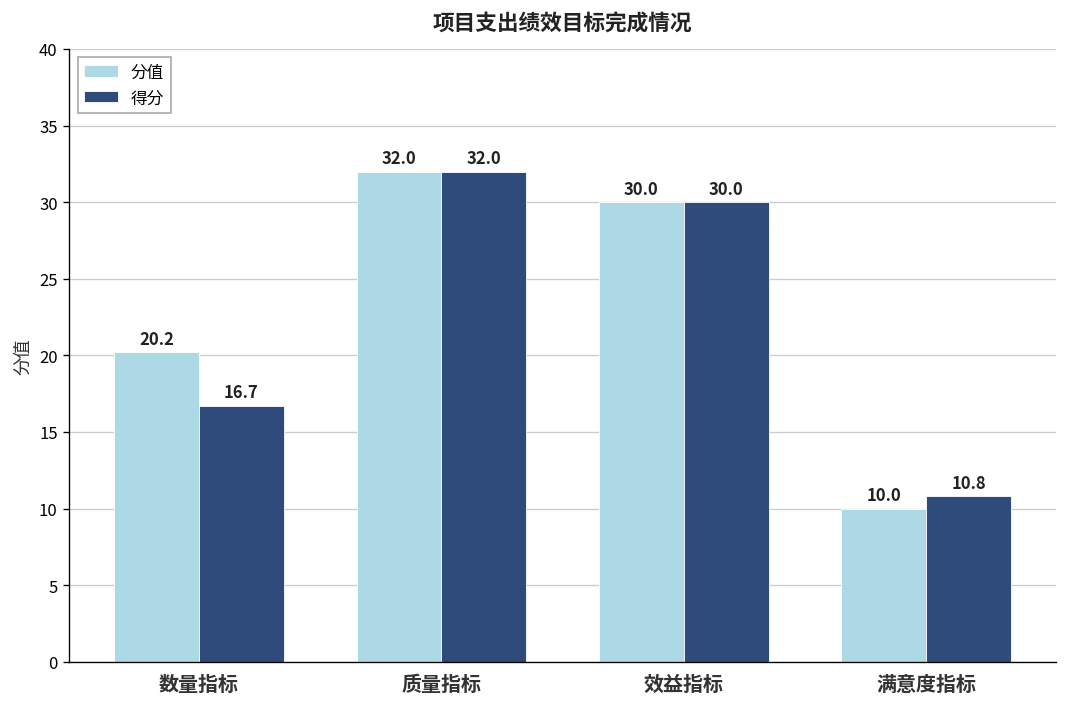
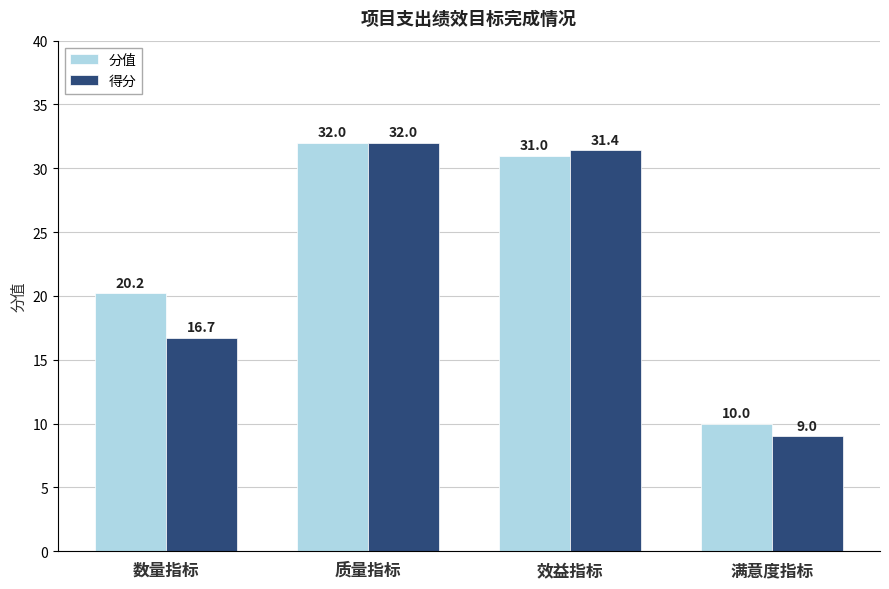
分值, 效益指标: 30.0 -> 31.0
得分, 效益指标: 30.0 -> 31.4
得分, 满意度指标: 10.8 -> 9.0
